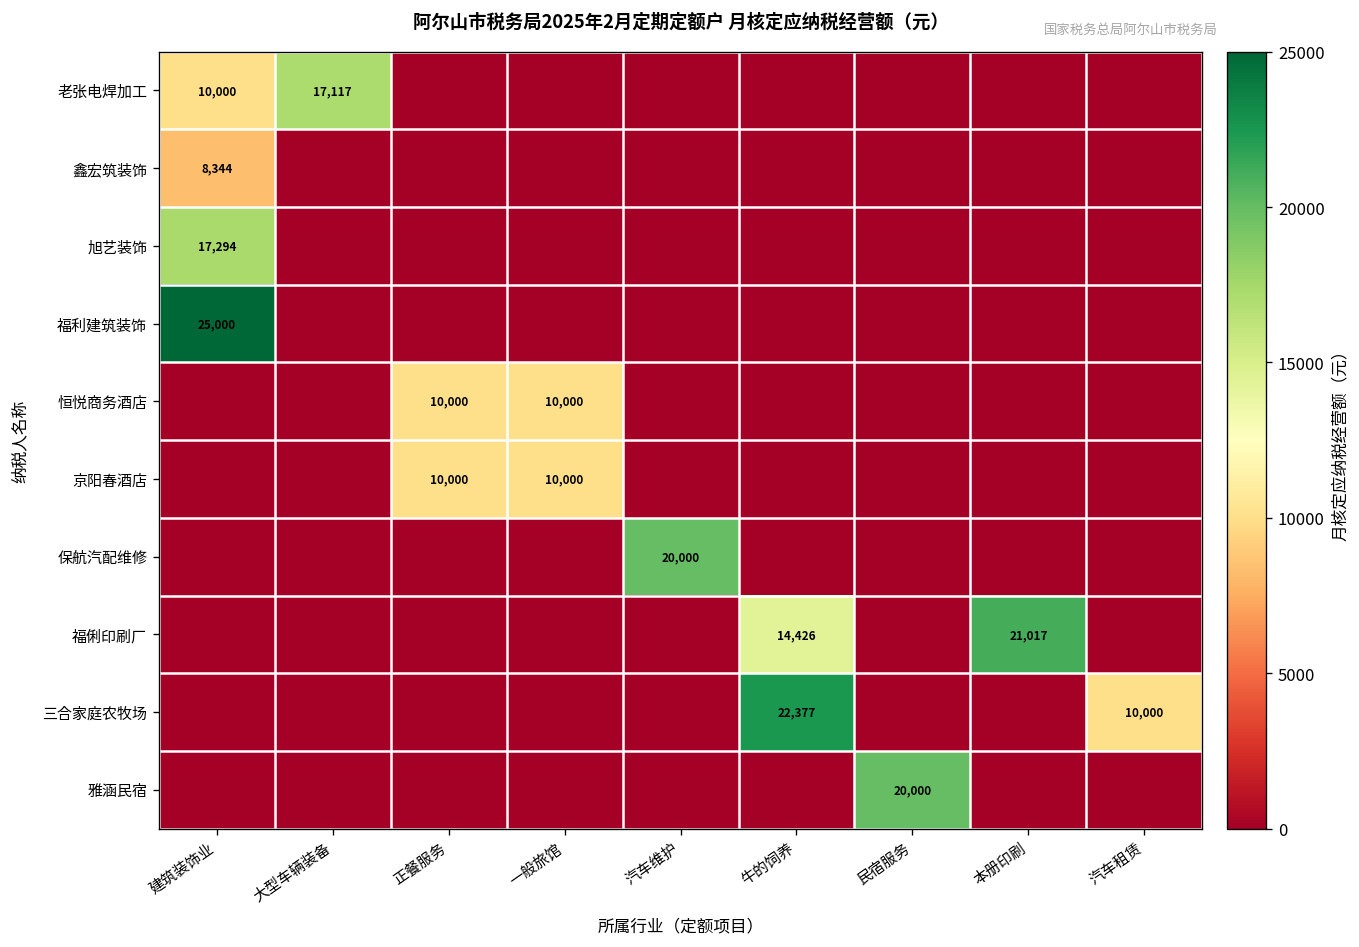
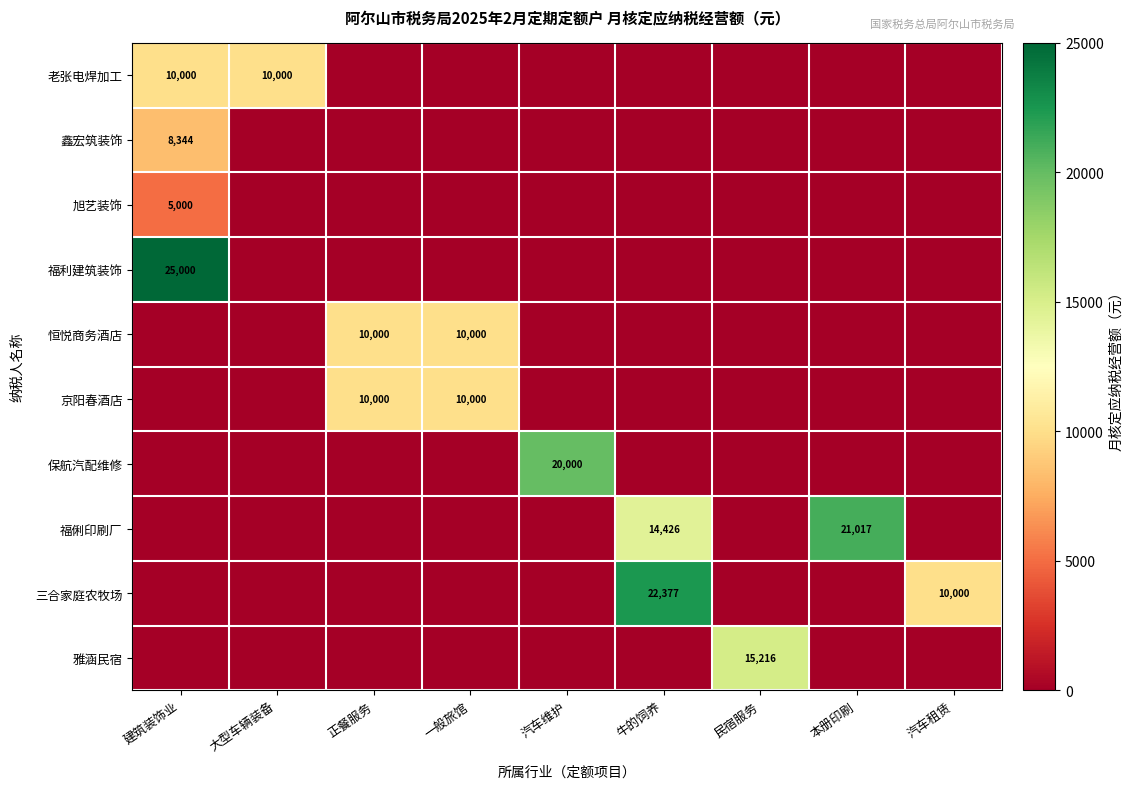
老张电焊加工, 大型车辆装备: 17,117 -> 10,000
旭艺装饰, 建筑装饰业: 17,294 -> 5,000
雅涵民宿, 民宿服务: 20,000 -> 15,216
